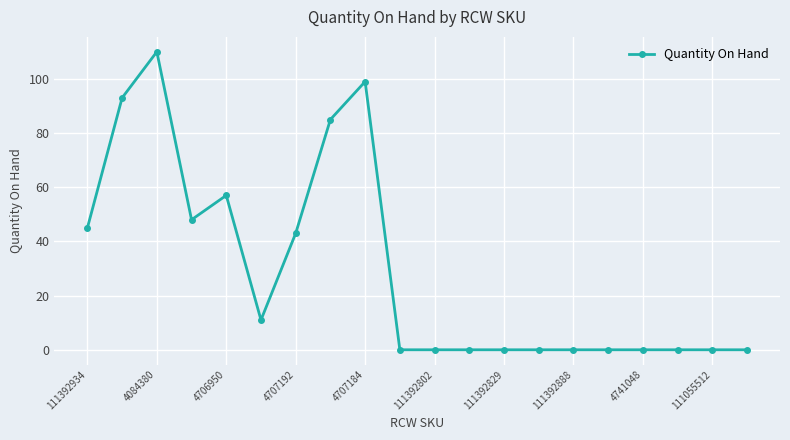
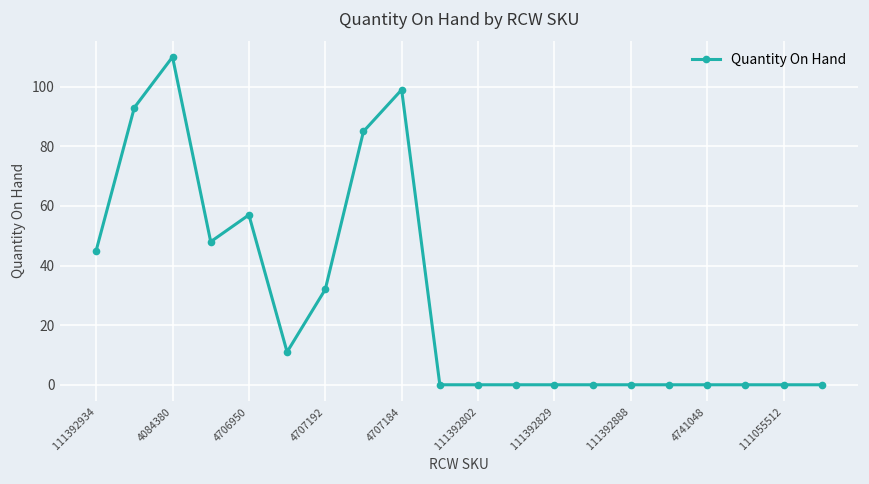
4707192: 43 -> 32
